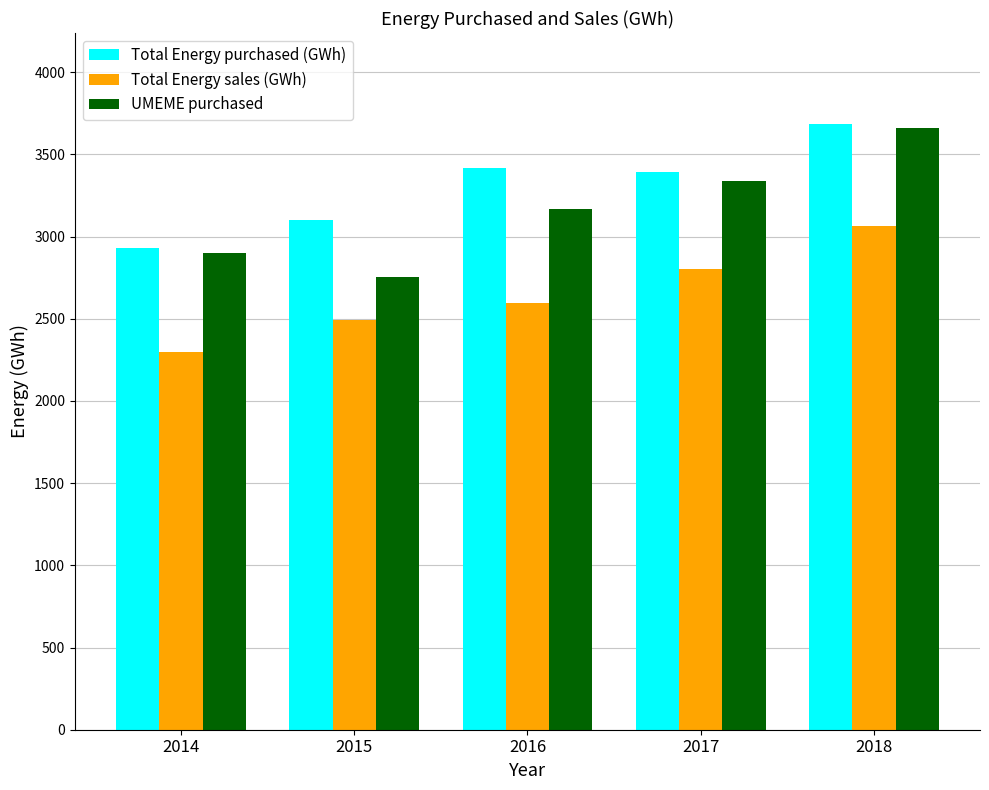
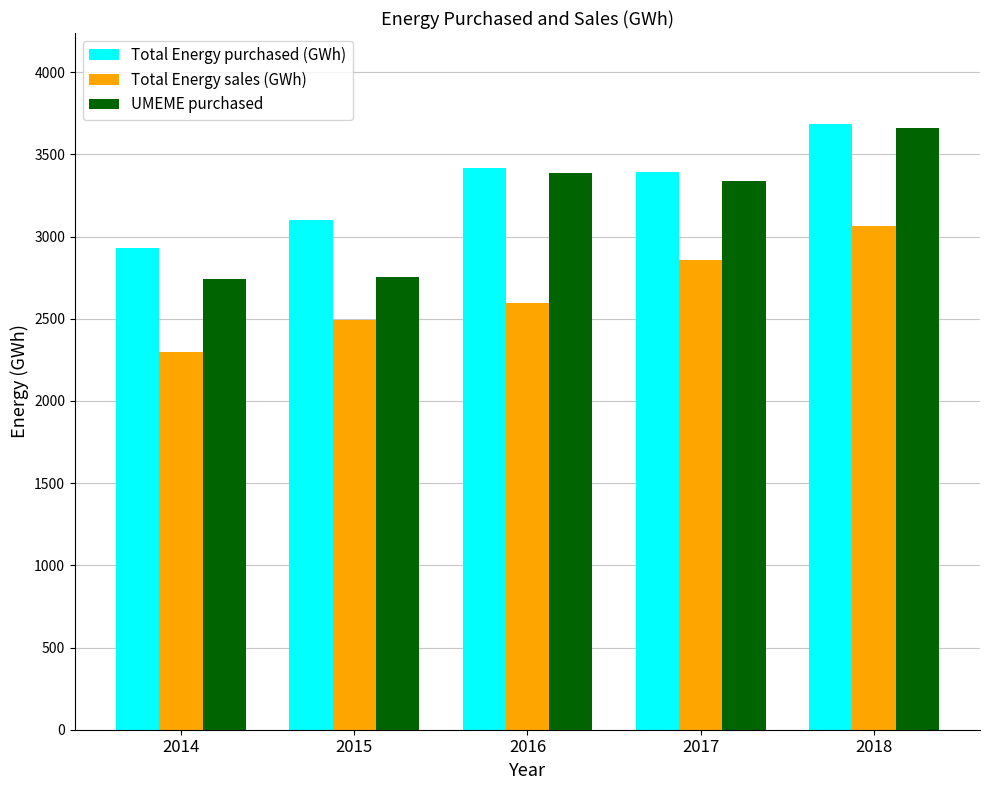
UMEME purchased, 2014: 2900 -> 2740
UMEME purchased, 2016: 3170 -> 3390
Total Energy sales (GWh), 2017: 2800 -> 2860
